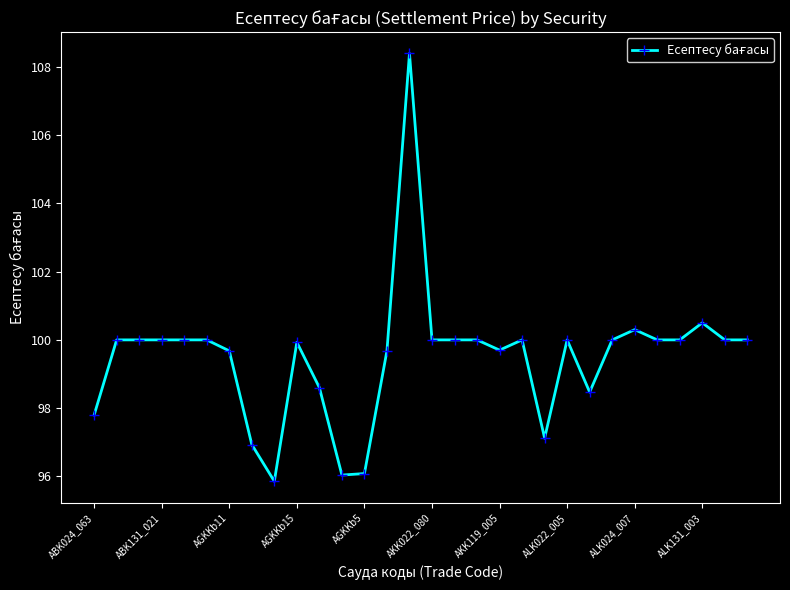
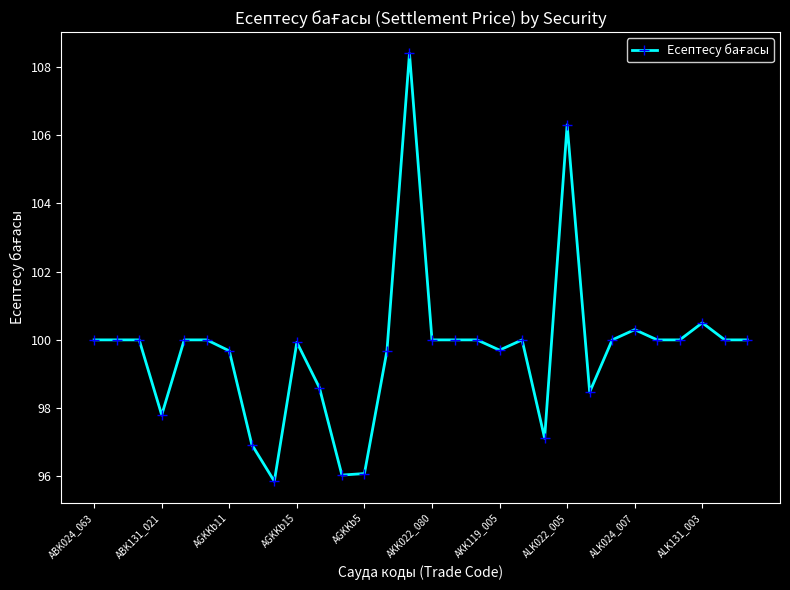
ABK024_063: 97.8 -> 100.0
ABK131_021: 100.0 -> 97.8
ALK022_005: 100.0 -> 106.3
